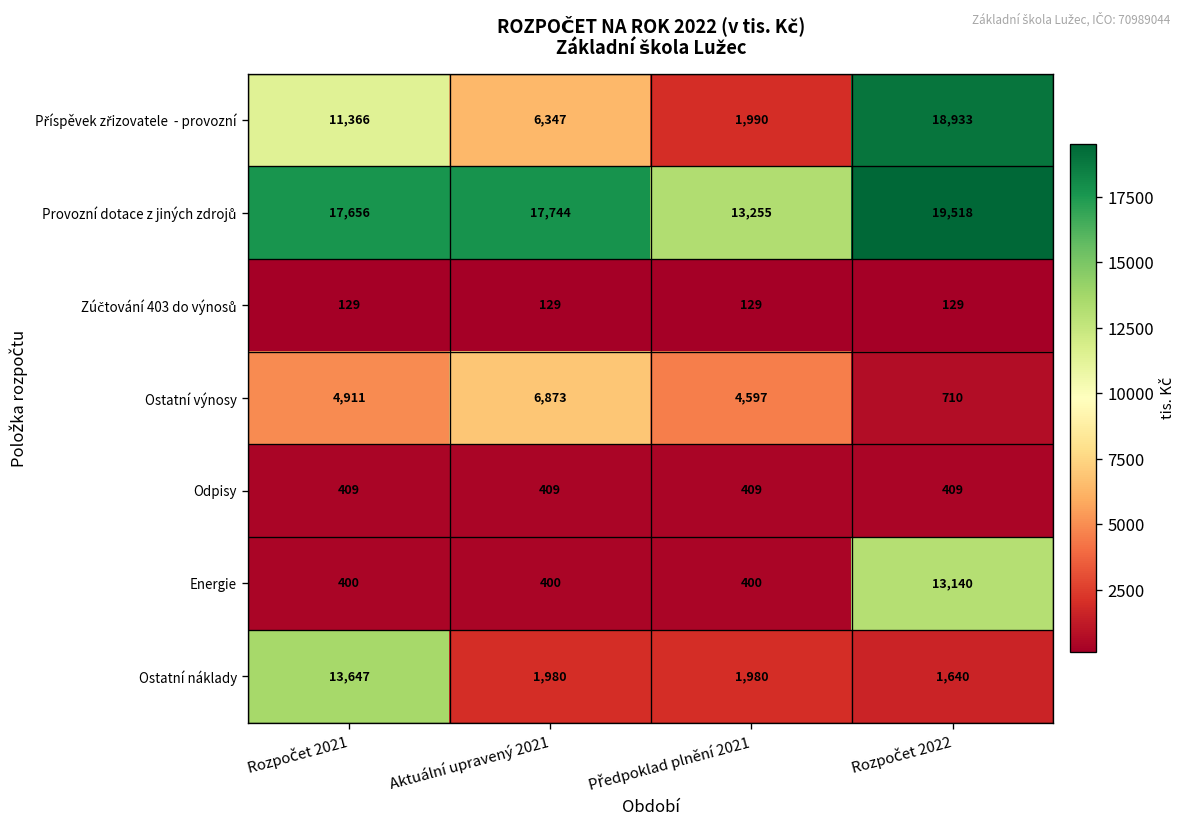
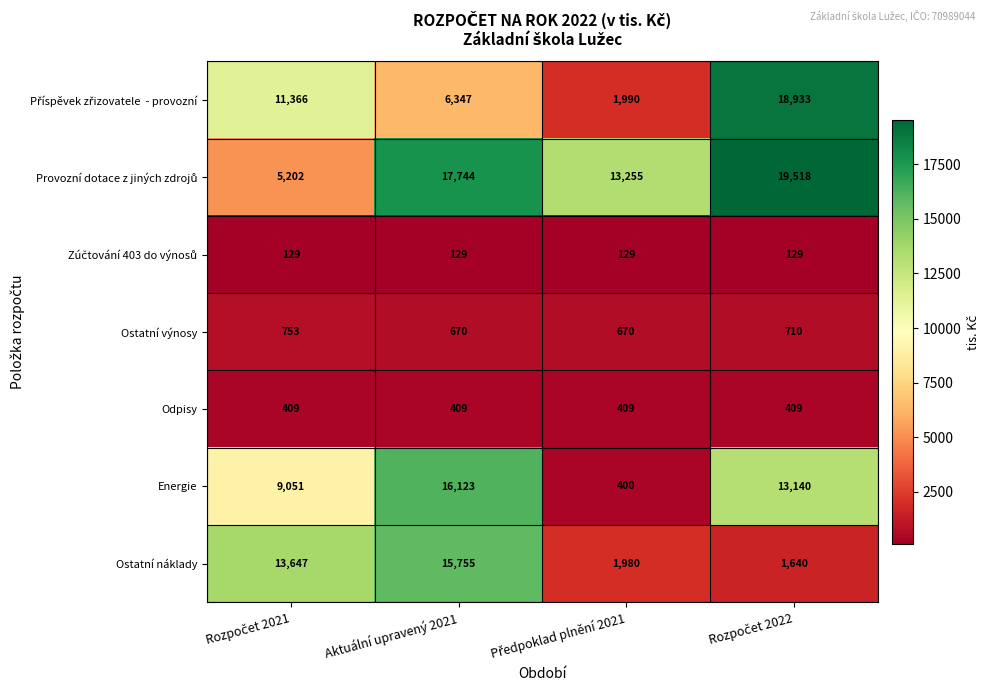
Provozní dotace z jiných zdrojů, Rozpočet 2021: 17,656 -> 5,202
Ostatní výnosy, Rozpočet 2021: 4,911 -> 753
Ostatní výnosy, Aktuální upravený 2021: 6,873 -> 670
Ostatní výnosy, Předpoklad plnění 2021: 4,597 -> 670
Energie, Rozpočet 2021: 400 -> 9,051
Energie, Aktuální upravený 2021: 400 -> 16,123
Ostatní náklady, Aktuální upravený 2021: 1,980 -> 15,755
